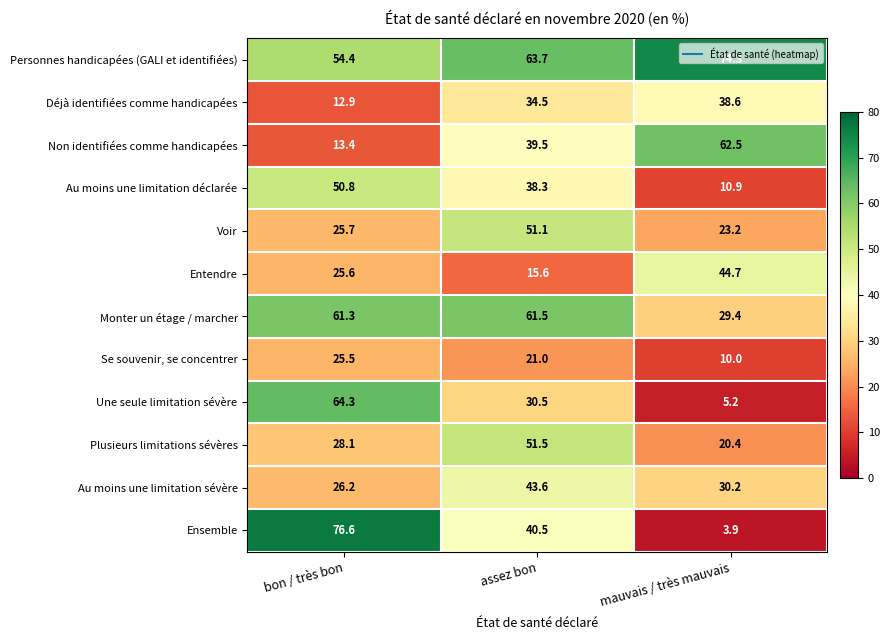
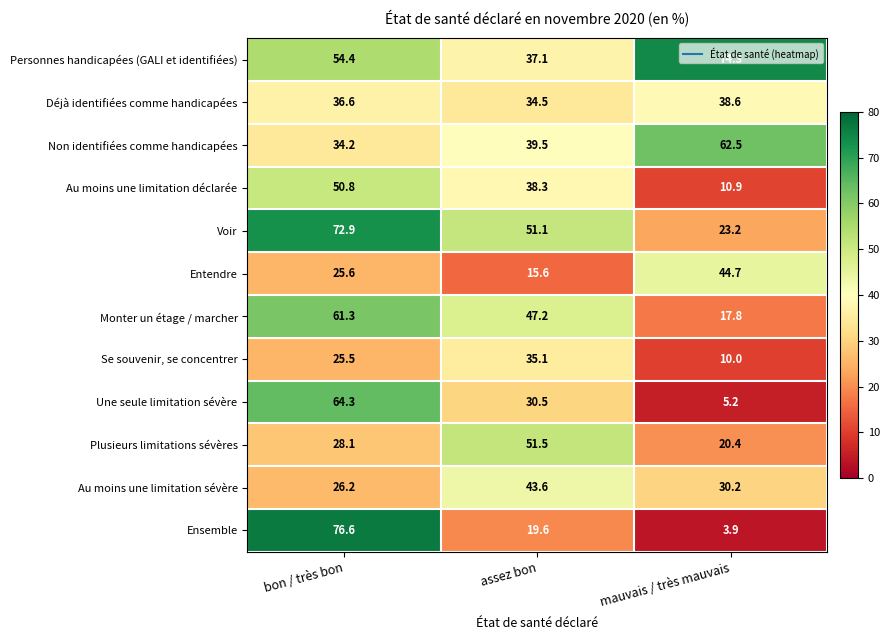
Personnes handicapées (GALI et identifiées), assez bon: 63.7 -> 37.1
Déjà identifiées comme handicapées, bon / très bon: 12.9 -> 36.6
Non identifiées comme handicapées, bon / très bon: 13.4 -> 34.2
Voir, bon / très bon: 25.7 -> 72.9
Monter un étage / marcher, assez bon: 61.5 -> 47.2
Monter un étage / marcher, mauvais / très mauvais: 29.4 -> 17.8
Se souvenir, se concentrer, assez bon: 21.0 -> 35.1
Ensemble, assez bon: 40.5 -> 19.6
